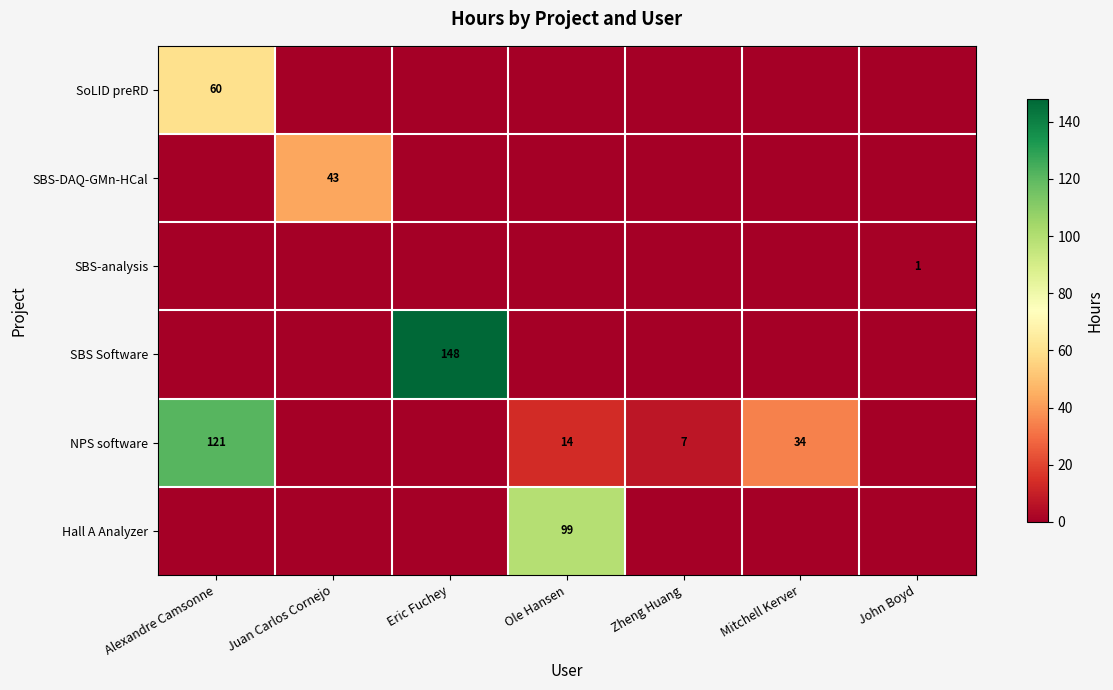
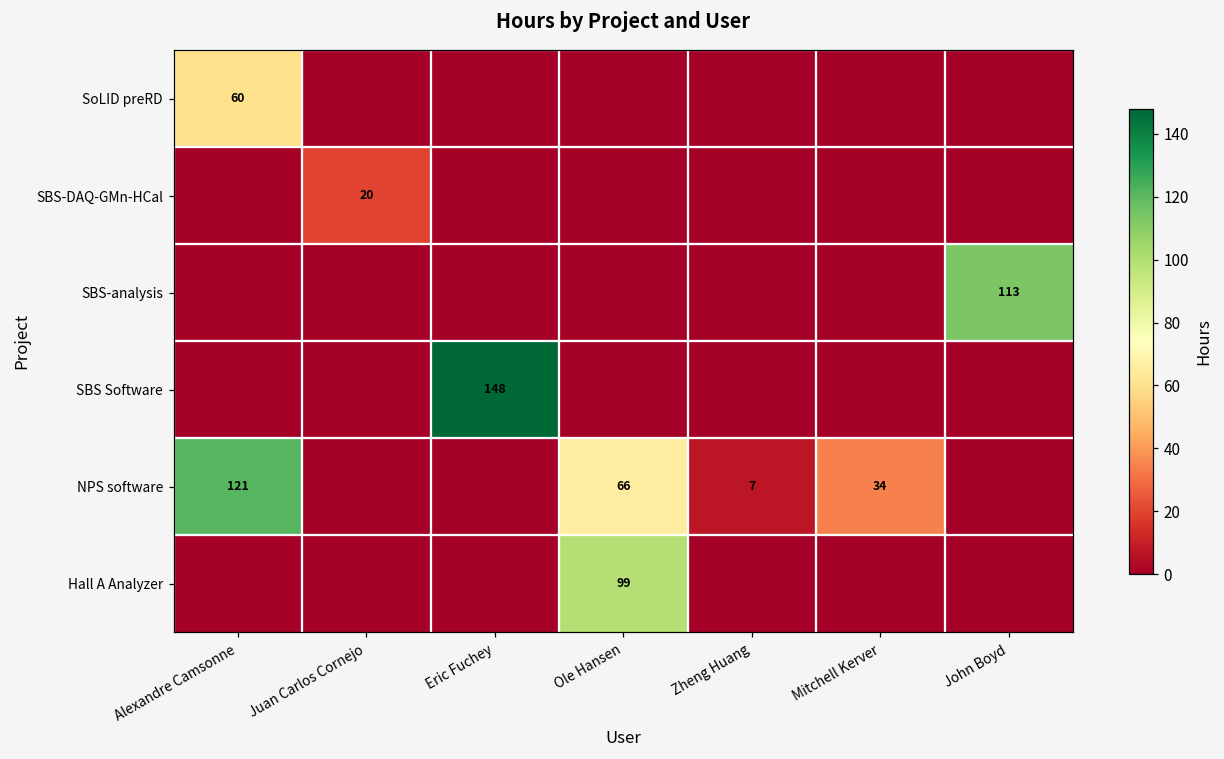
SBS-DAQ-GMn-HCal, Juan Carlos Cornejo: 43 -> 20
SBS-analysis, John Boyd: 1 -> 113
NPS software, Ole Hansen: 14 -> 66
